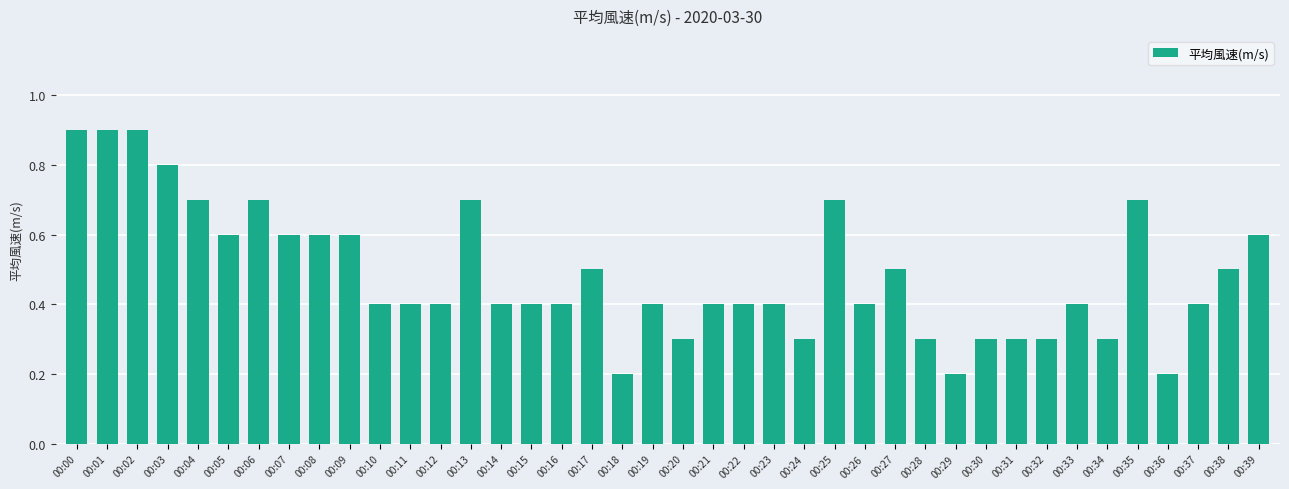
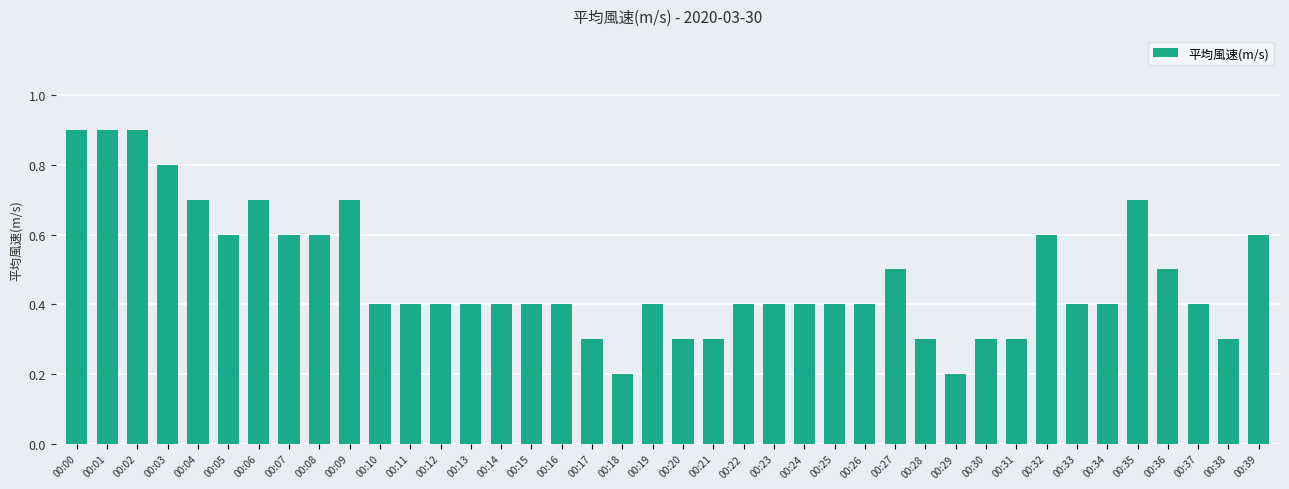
00:09: 0.6 -> 0.7
00:13: 0.7 -> 0.4
00:17: 0.5 -> 0.3
00:21: 0.4 -> 0.3
00:24: 0.3 -> 0.4
00:25: 0.7 -> 0.4
00:32: 0.3 -> 0.6
00:34: 0.3 -> 0.4
00:36: 0.2 -> 0.5
00:38: 0.5 -> 0.3
